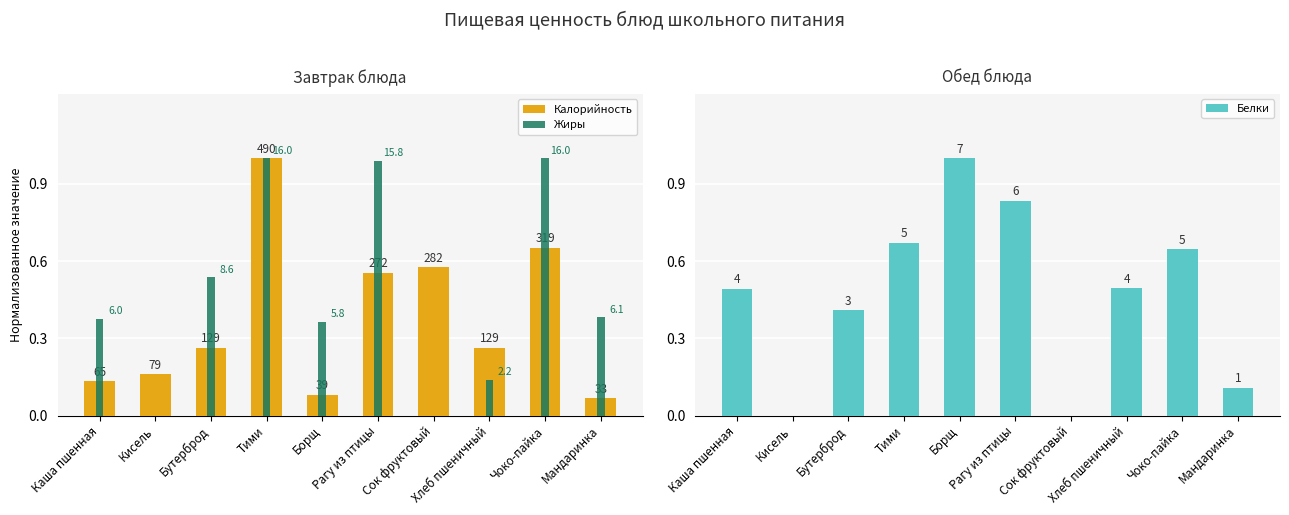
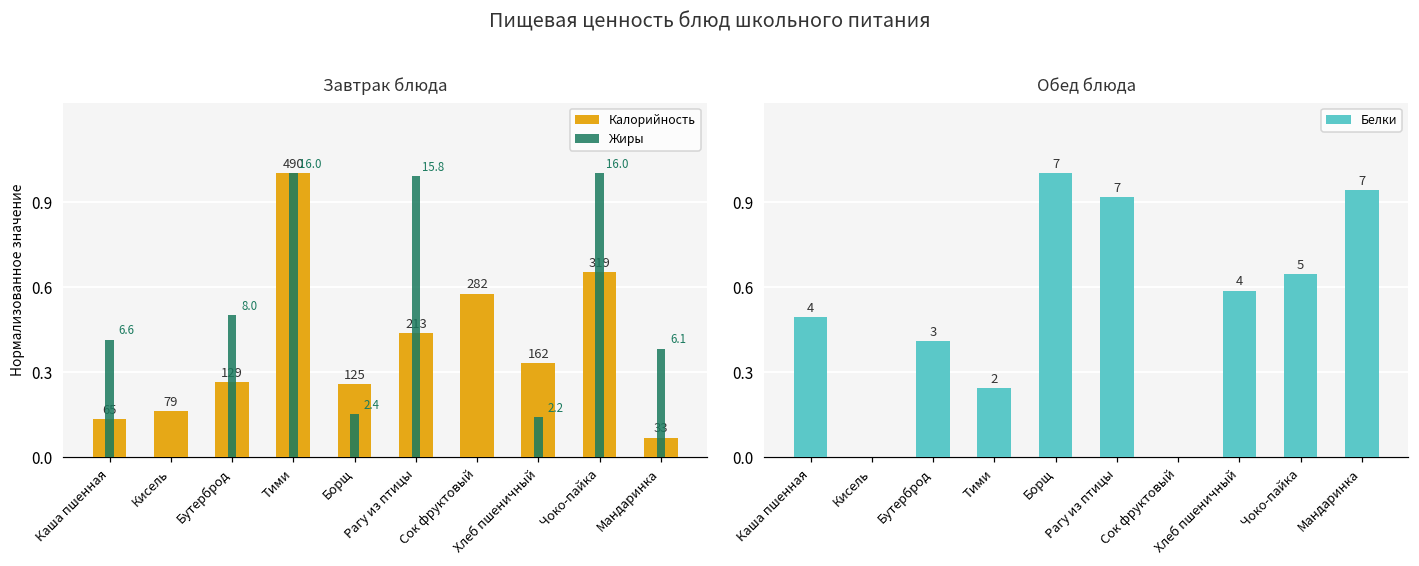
Завтрак блюда, Жиры, Каша пшенная: 6.0 -> 6.6
Завтрак блюда, Жиры, Бутерброд: 8.6 -> 8.0
Завтрак блюда, Калорийность, Борщ: 39 -> 125
Завтрак блюда, Жиры, Борщ: 5.8 -> 2.4
Завтрак блюда, Калорийность, Рагу из птицы: 272 -> 213
Завтрак блюда, Калорийность, Хлеб пшеничный: 129 -> 162
Обед блюда, Тими: 5 -> 2
Обед блюда, Рагу из птицы: 6 -> 7
Обед блюда, Хлеб пшеничный: 0.49 -> 0.59
Обед блюда, Мандаринка: 1 -> 7
